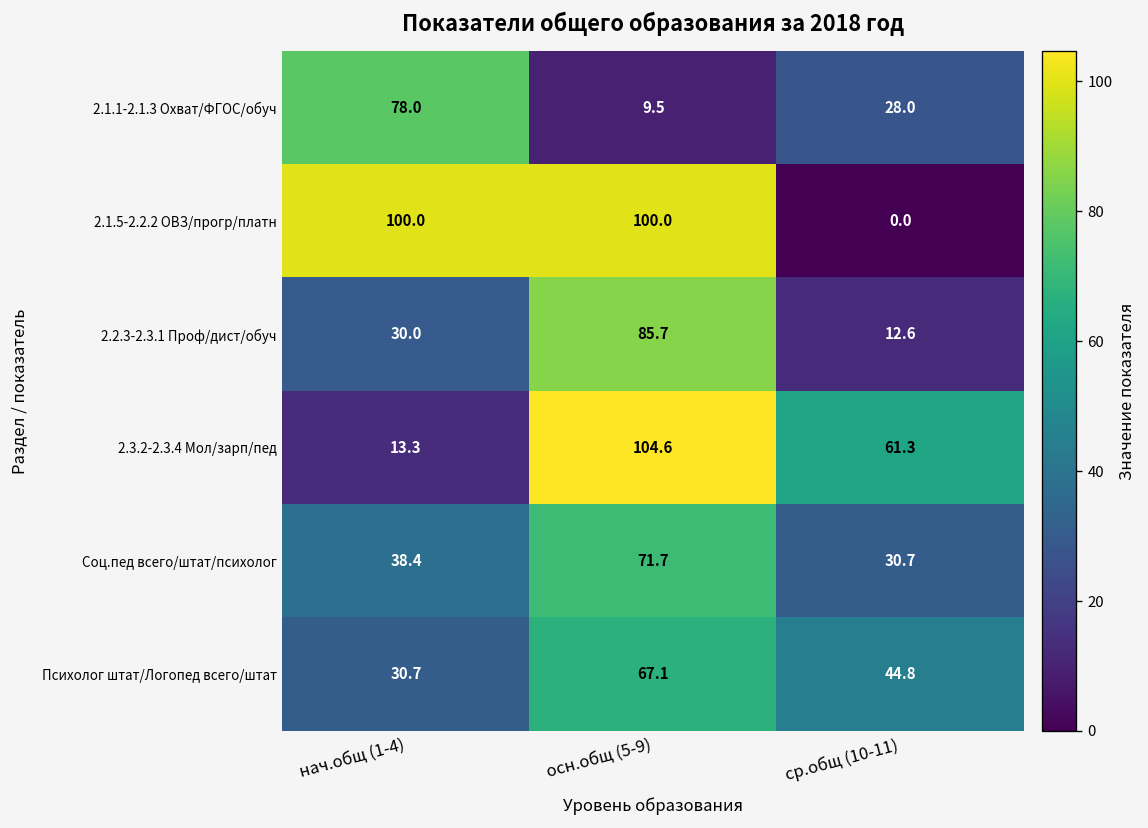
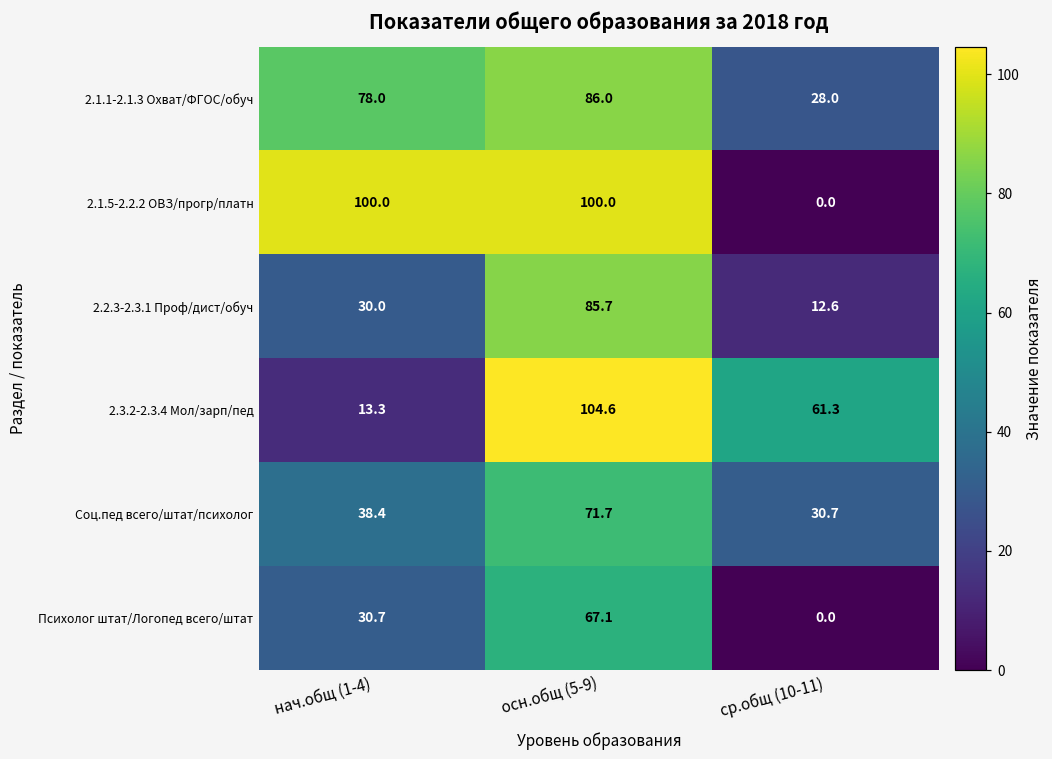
2.1.1-2.1.3 Охват/ФГОС/обуч, осн.общ (5-9): 9.5 -> 86.0
Психолог штат/Логопед всего/штат, ср.общ (10-11): 44.8 -> 0.0
